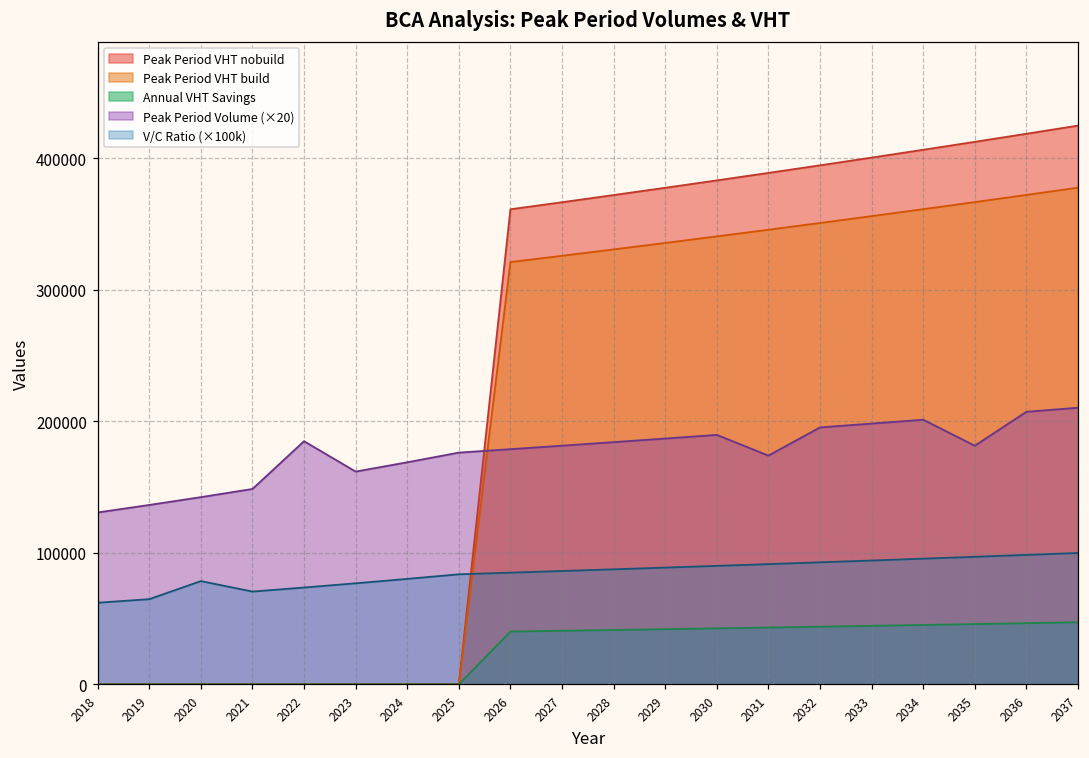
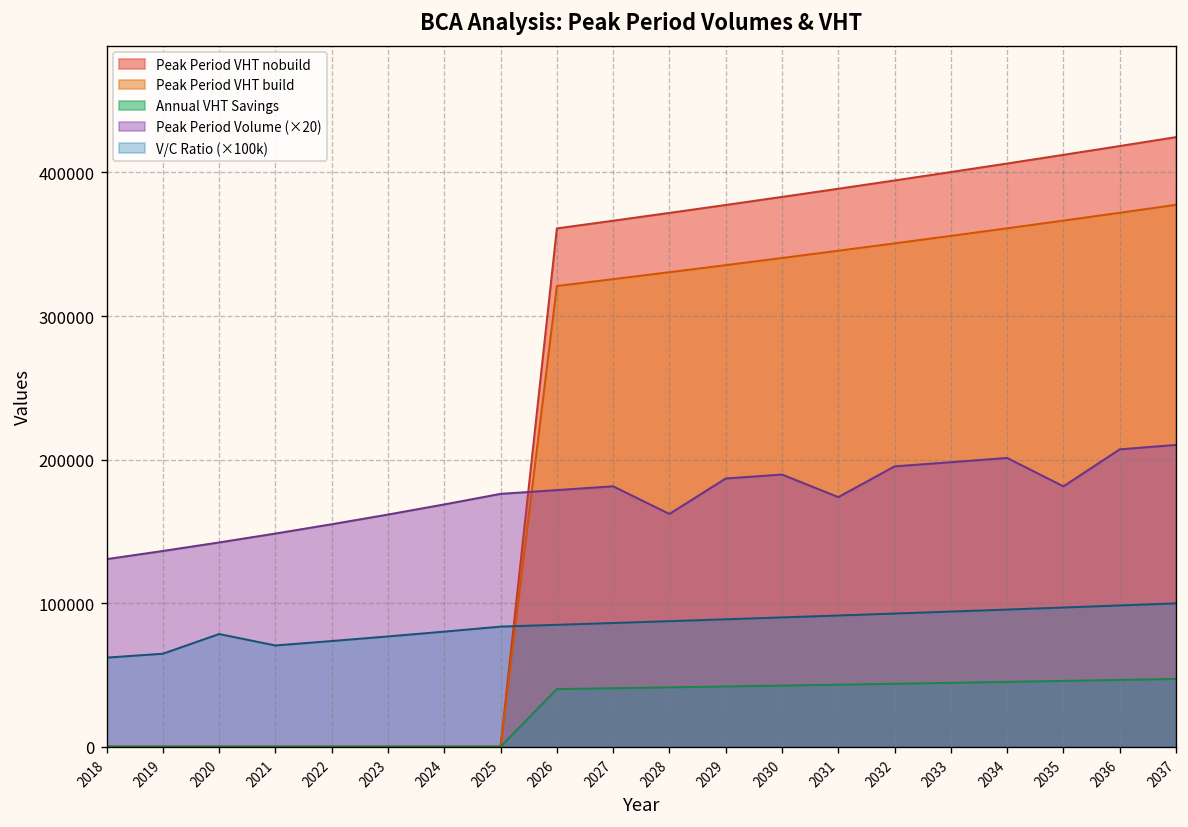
Peak Period Volume (×20), 2022: 185000 -> 155000
Peak Period Volume (×20), 2028: 184000 -> 162000
